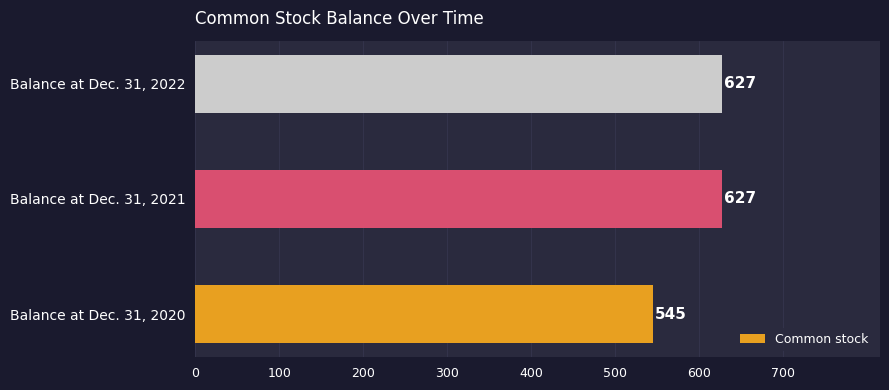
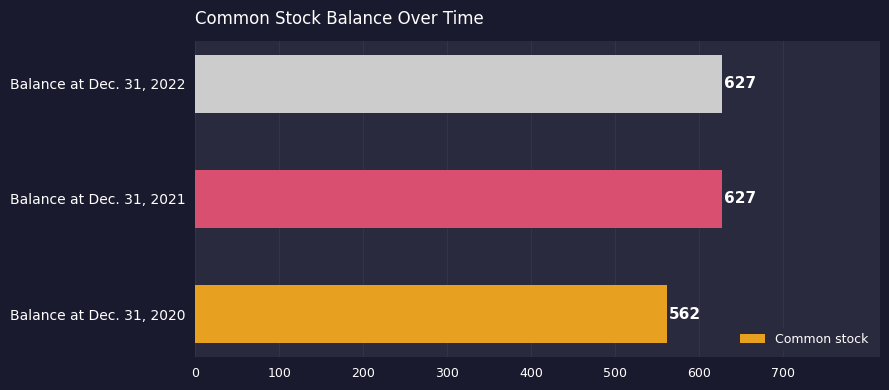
Balance at Dec. 31, 2020: 545 -> 562
